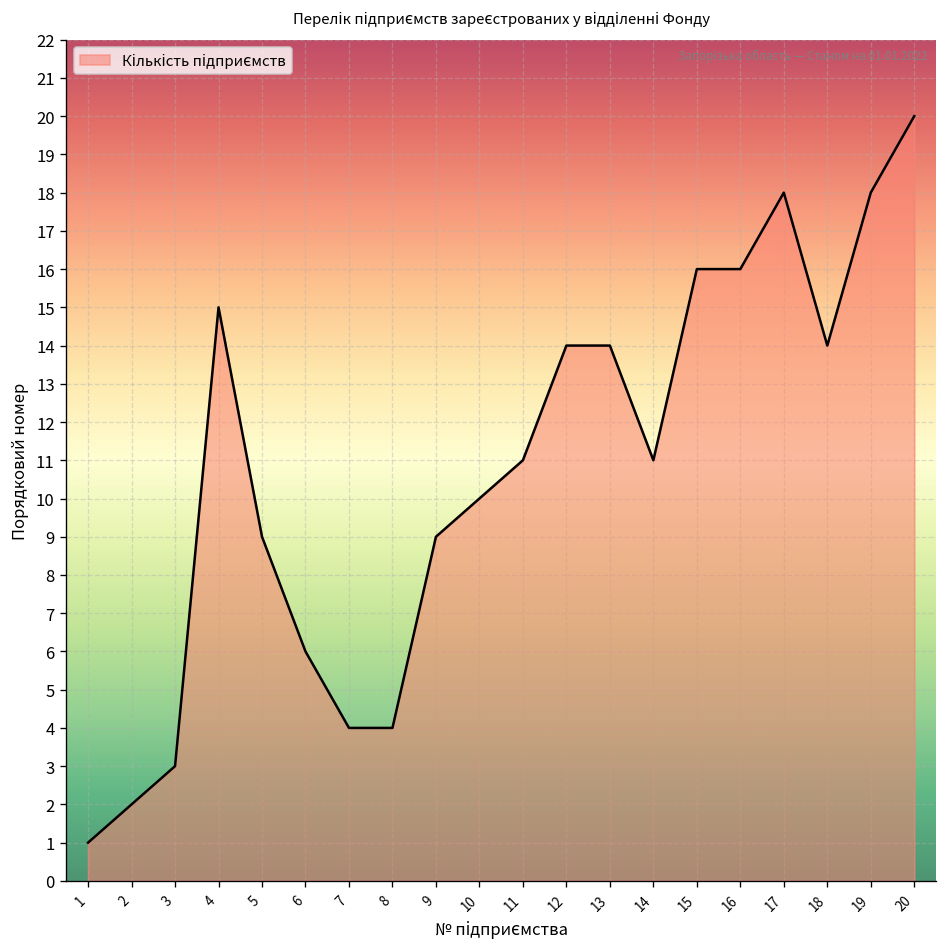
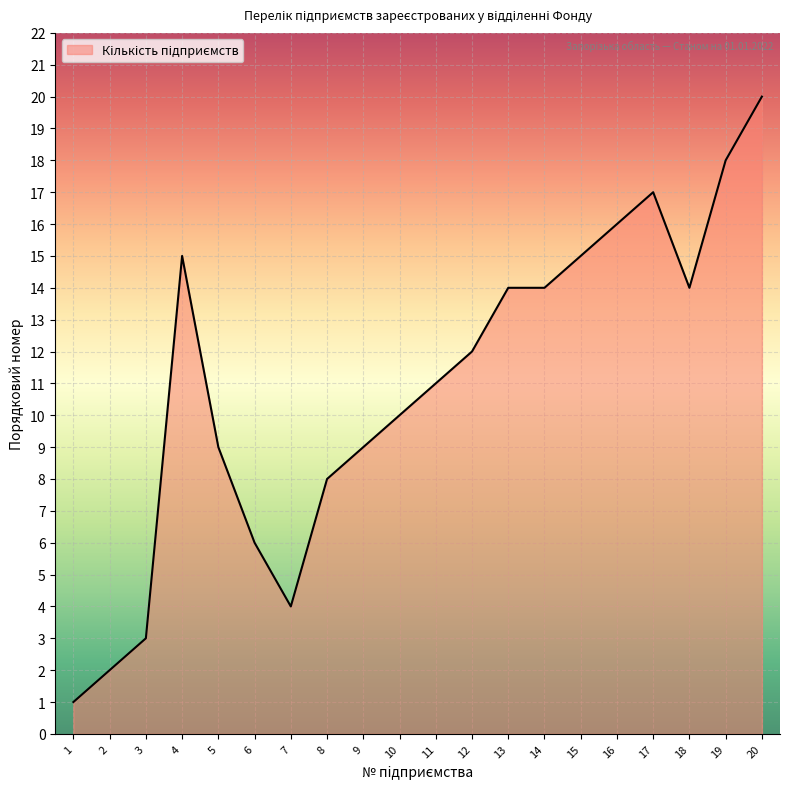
8: 4 -> 8
12: 14 -> 12
14: 11 -> 14
15: 16 -> 15
17: 18 -> 17
